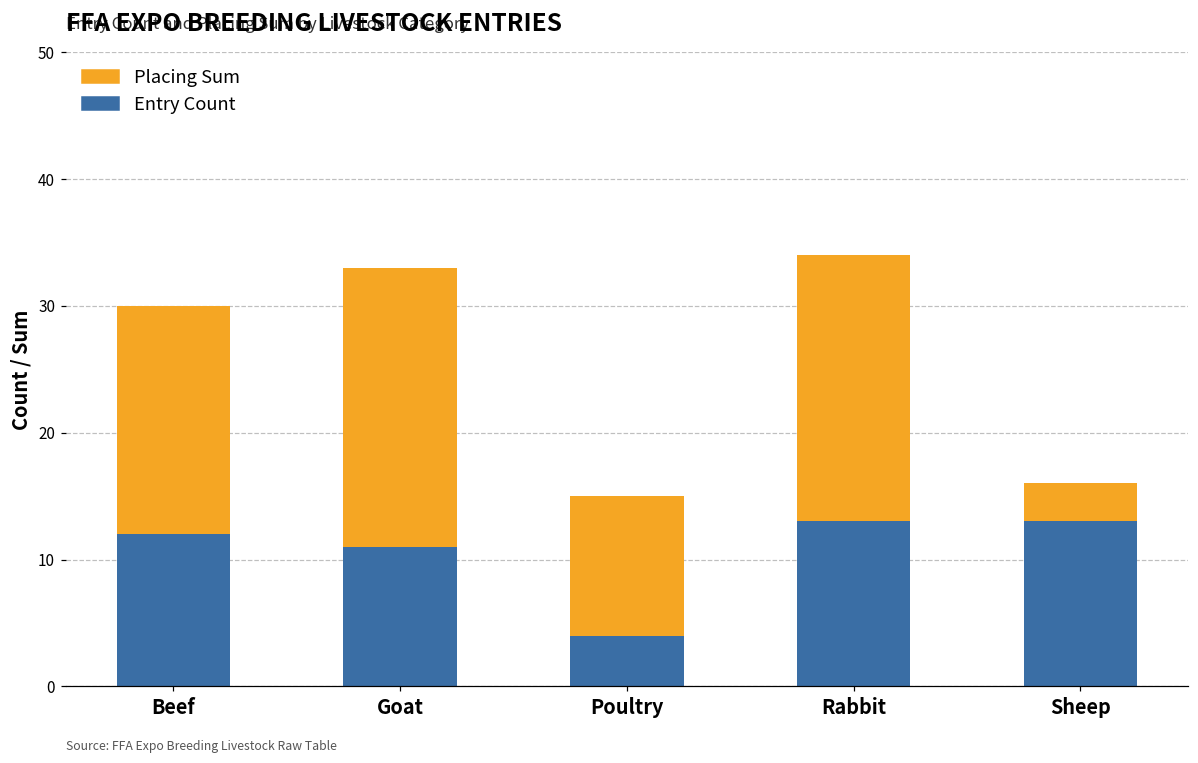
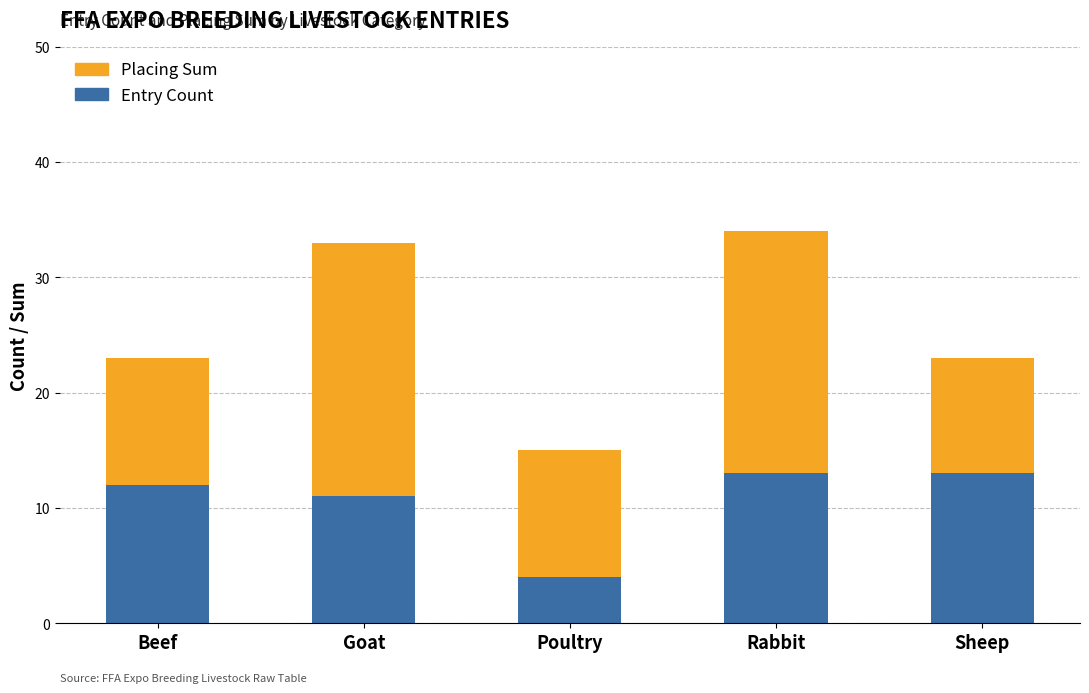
Placing Sum, Beef: 18 -> 11
Placing Sum, Sheep: 3 -> 10
